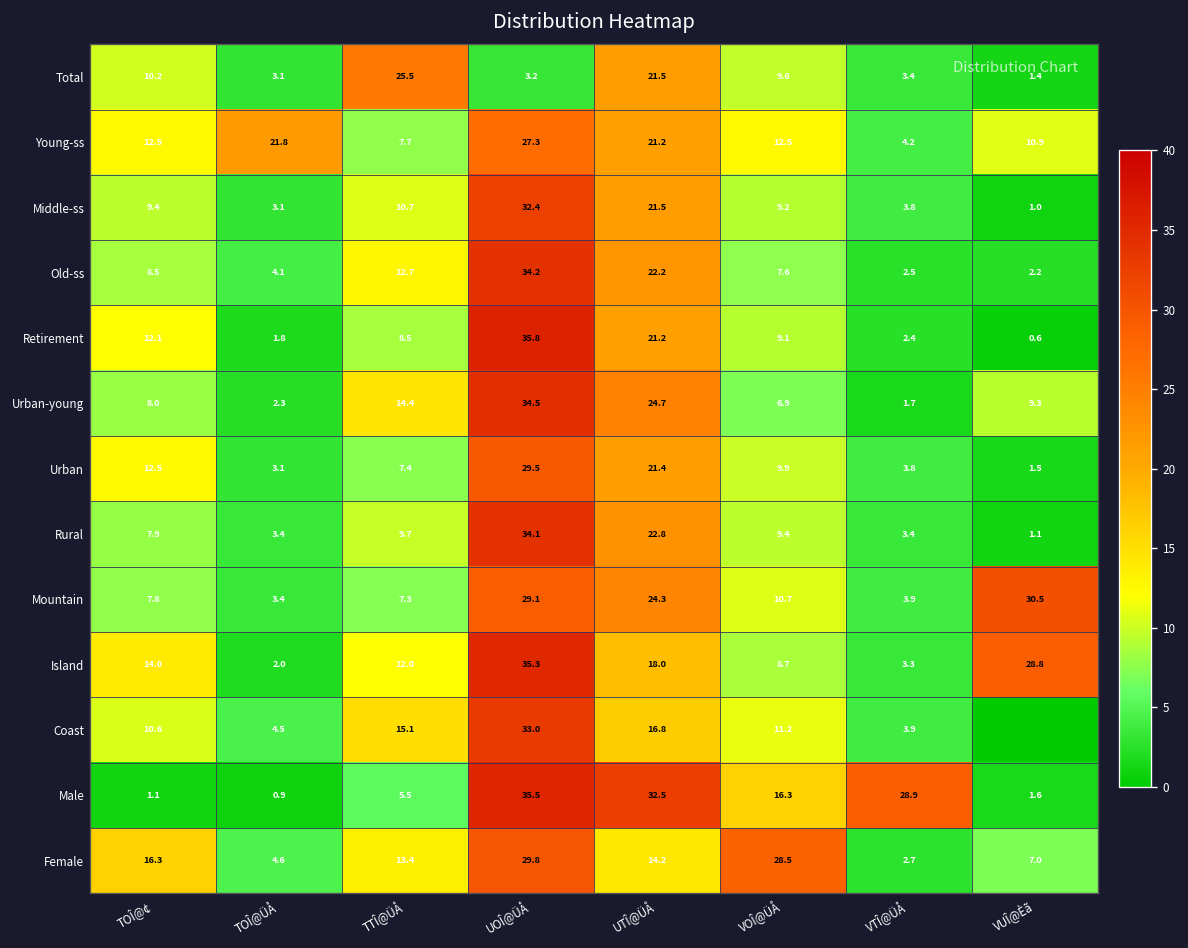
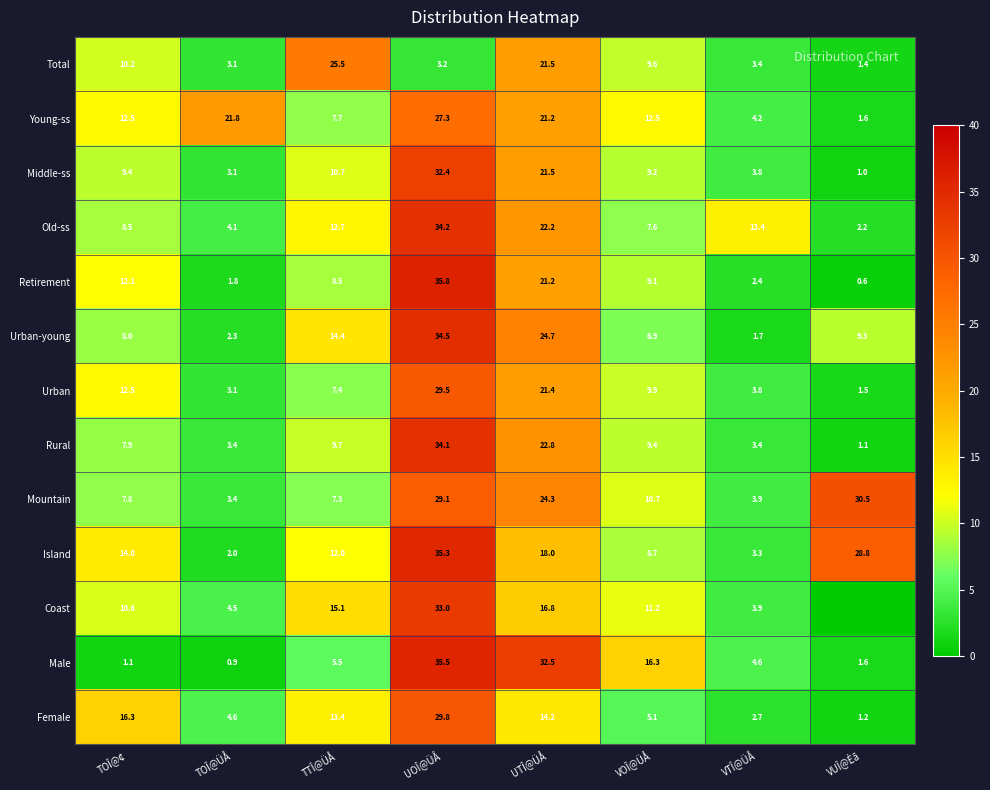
Young-ss, VUÎ@Èã: 10.9 -> 1.6
Old-ss, VTÎ@ÜÅ: 2.5 -> 13.4
Male, VTÎ@ÜÅ: 28.9 -> 4.6
Female, VOÎ@ÜÅ: 28.5 -> 5.1
Female, VUÎ@Èã: 7.0 -> 1.2
